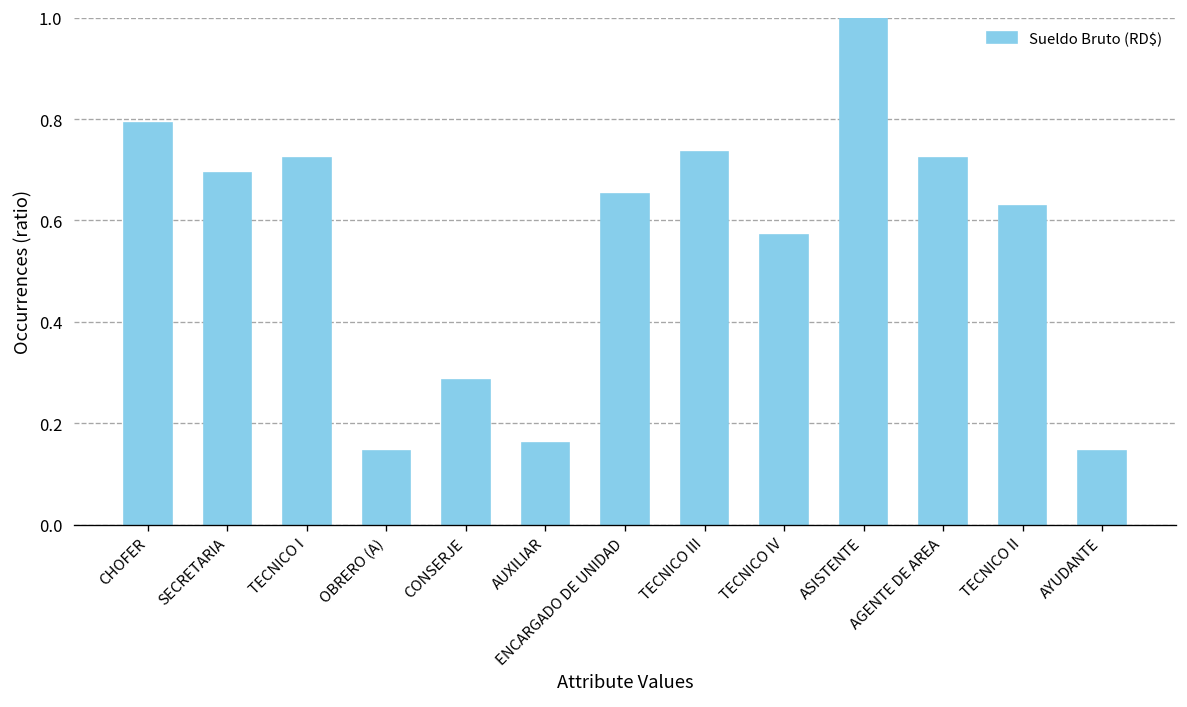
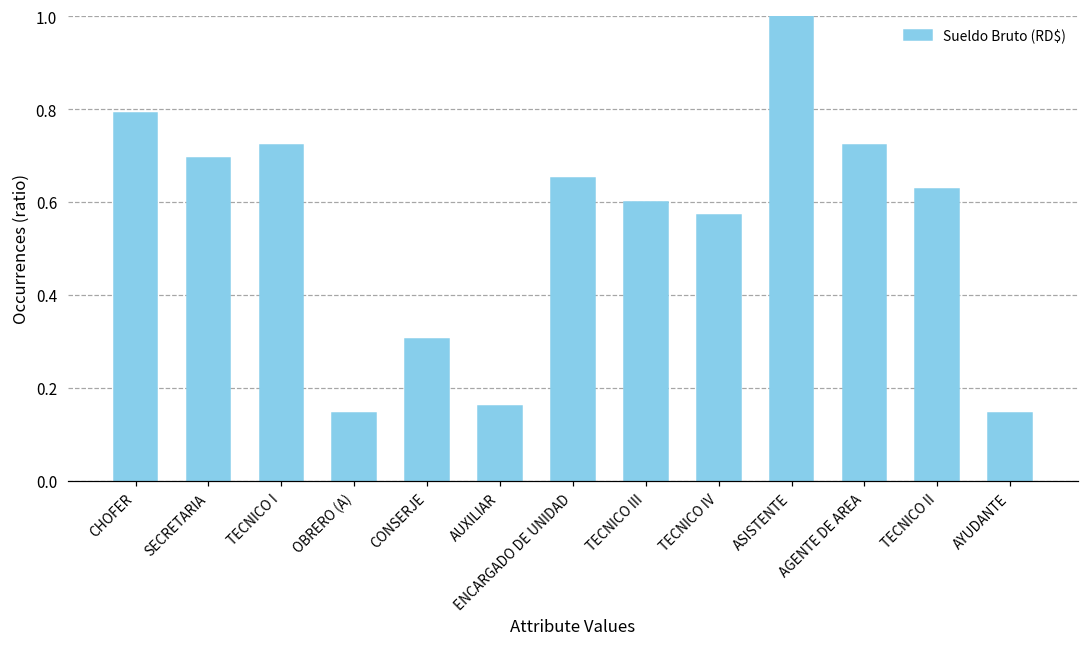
CONSERJE: 0.29 -> 0.31
TECNICO III: 0.74 -> 0.60
